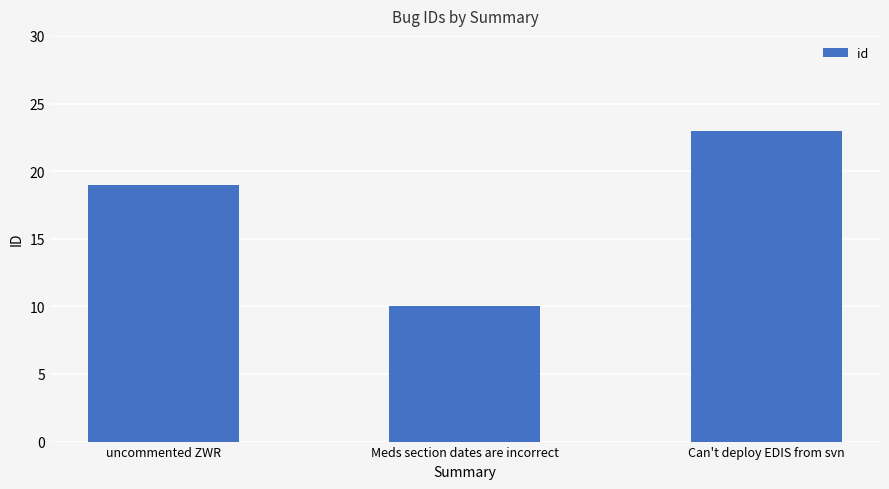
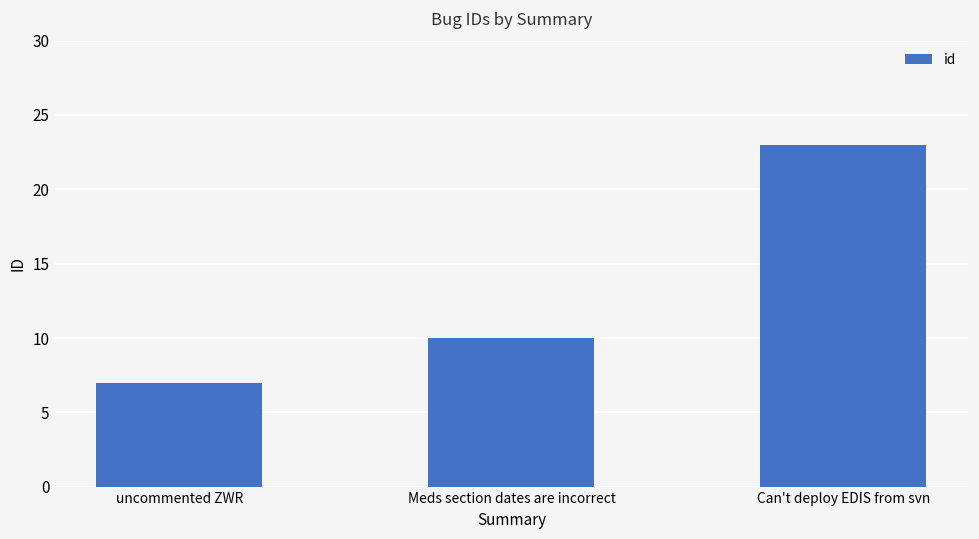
uncommented ZWR: 19 -> 7
